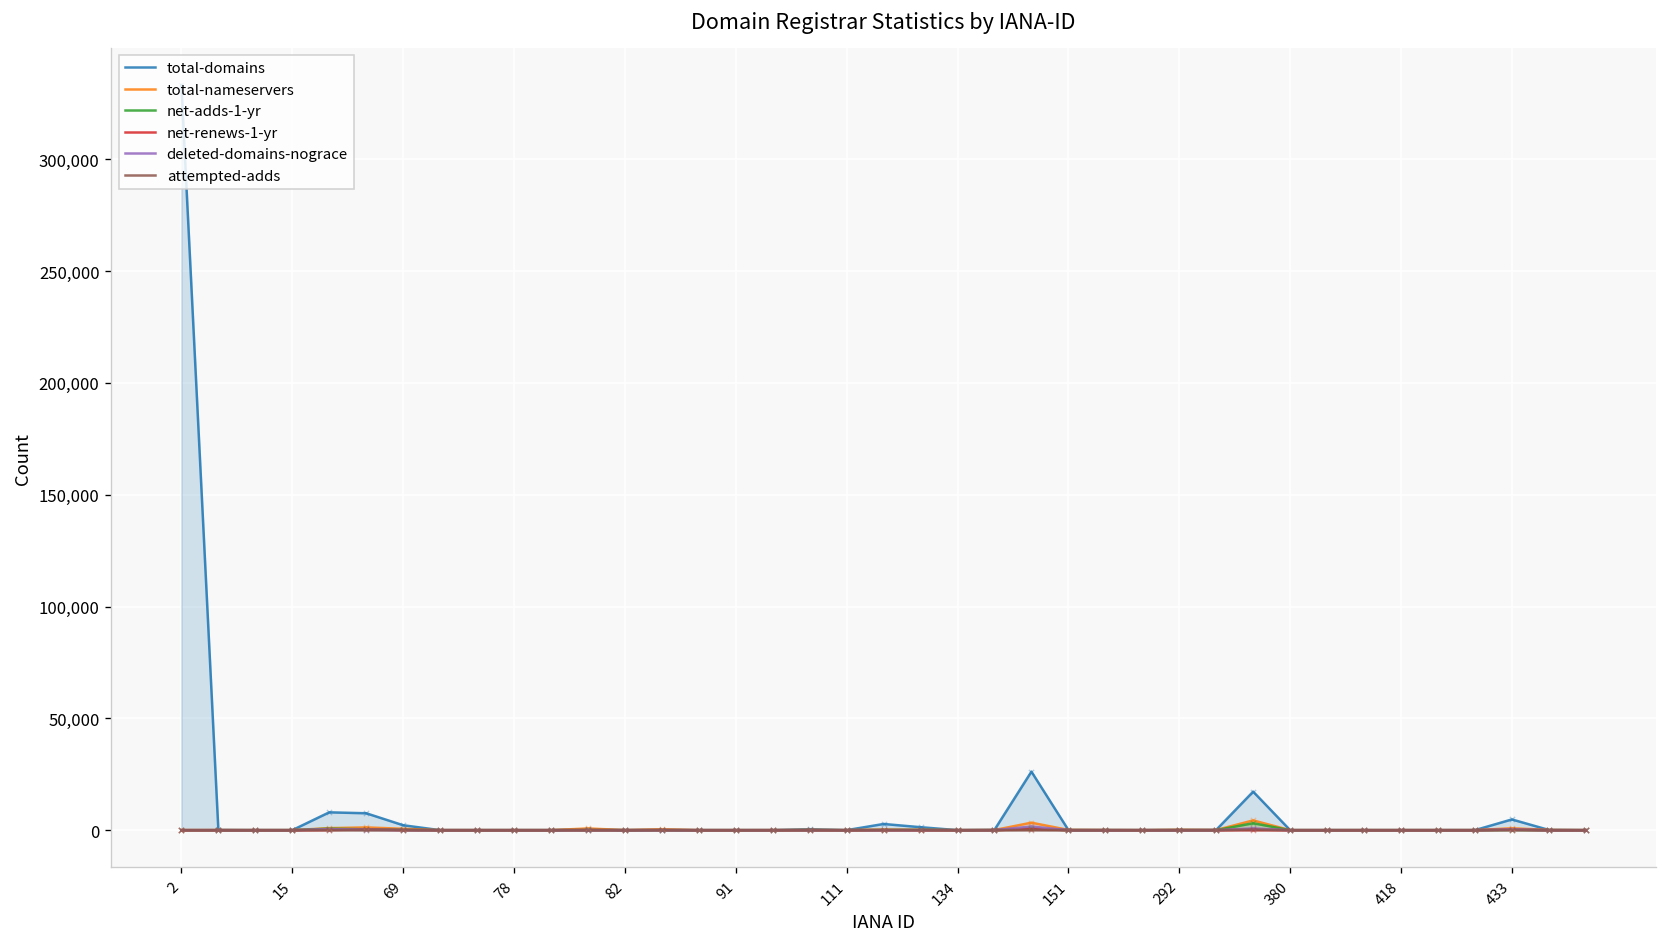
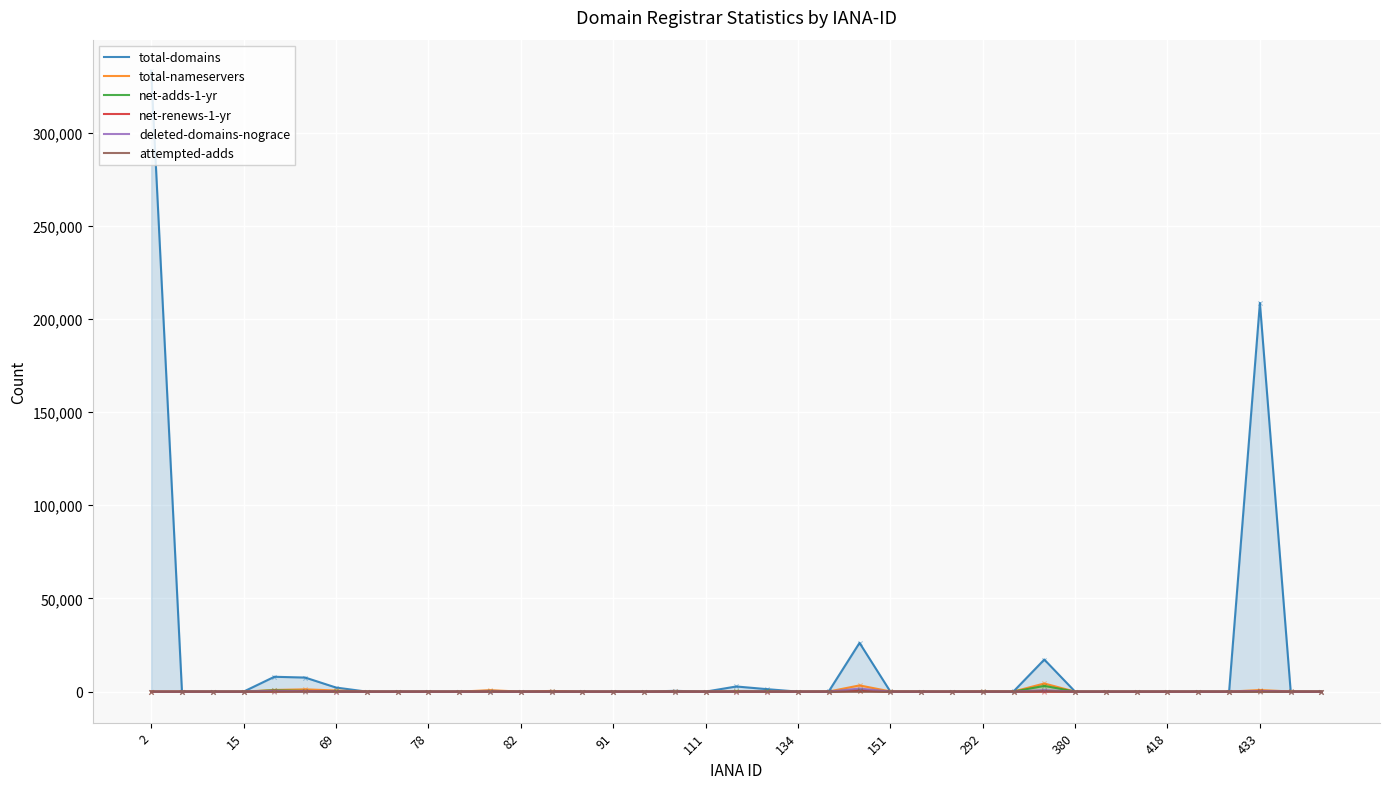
total-domains, 433: 5,000 -> 209,000
